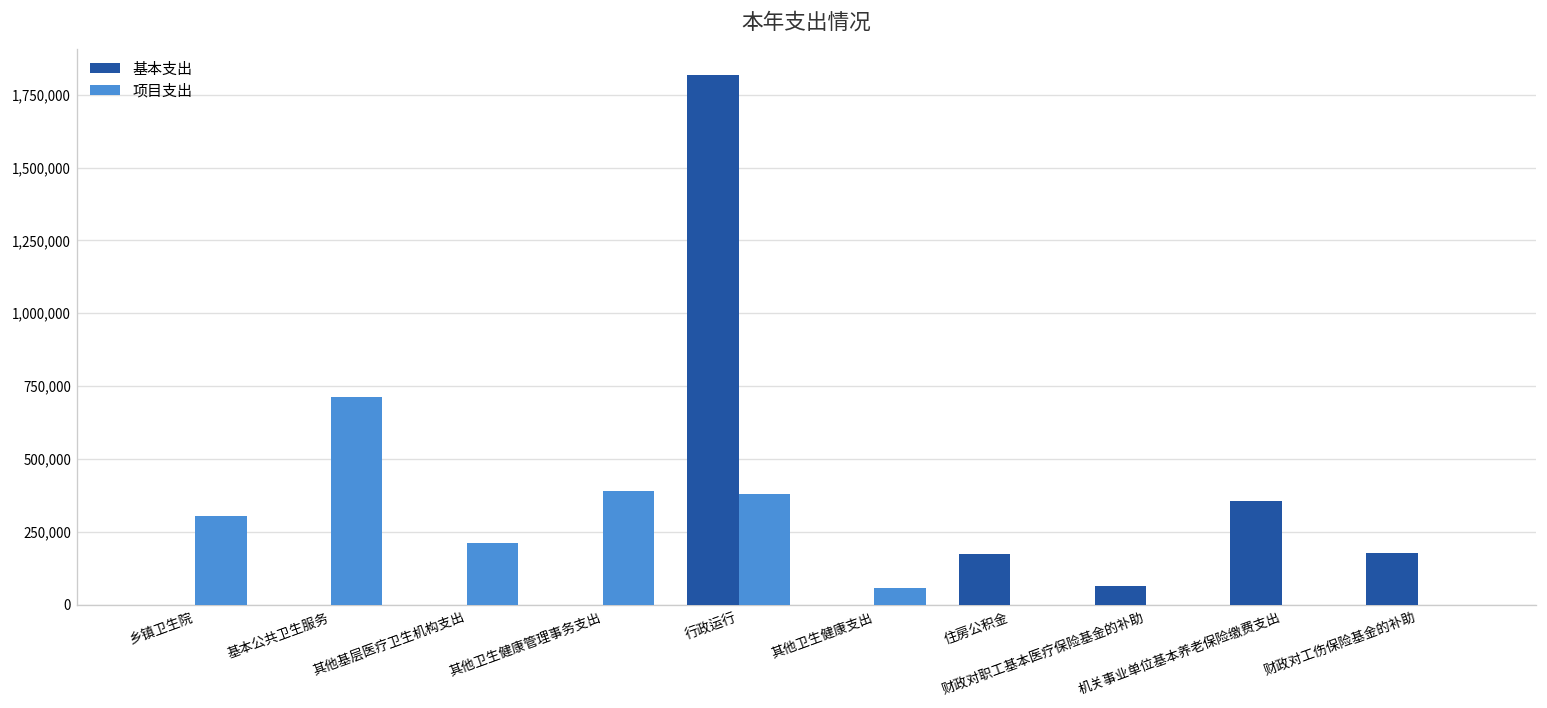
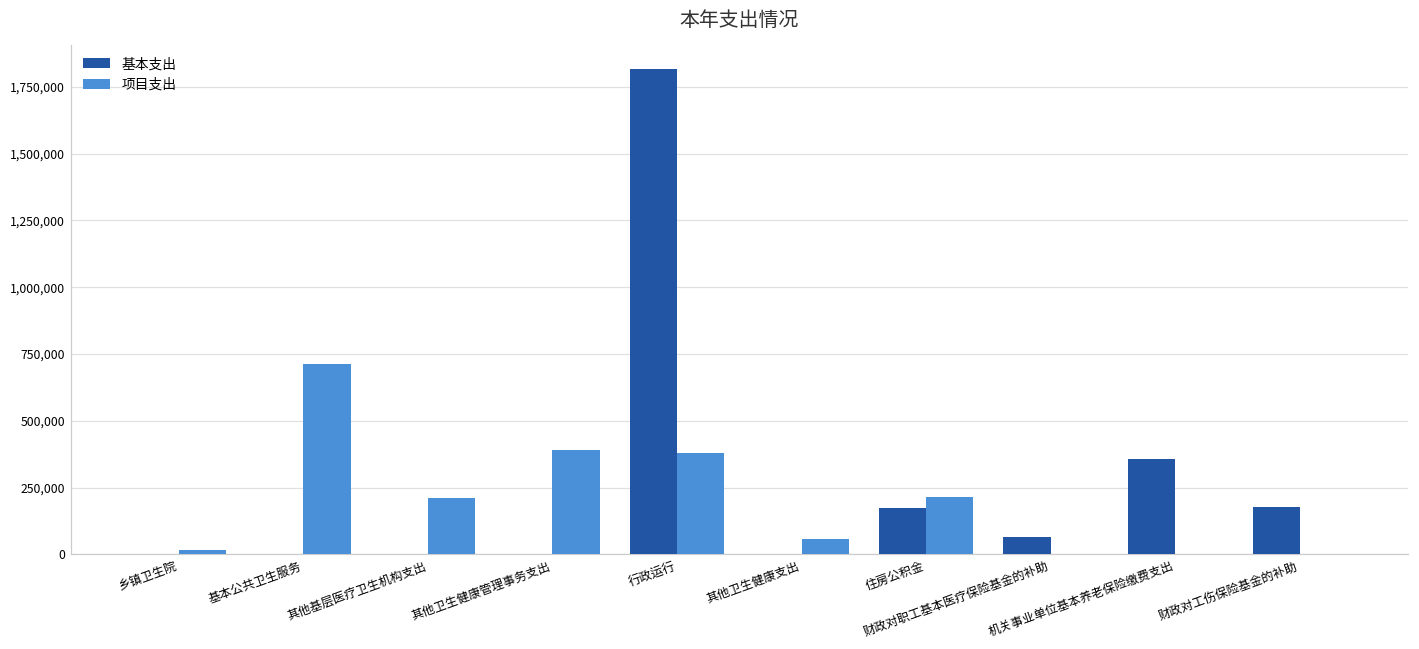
项目支出, 乡镇卫生院: 310,000 -> 20,000
项目支出, 住房公积金: 0 -> 220,000
